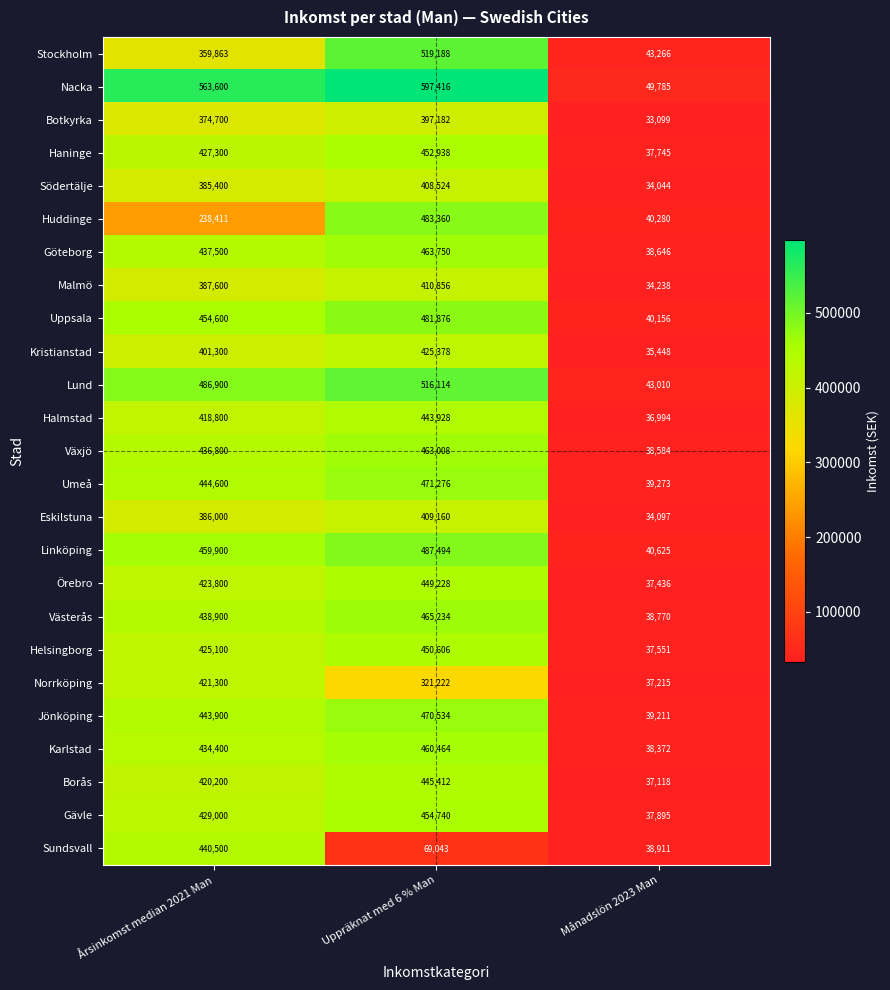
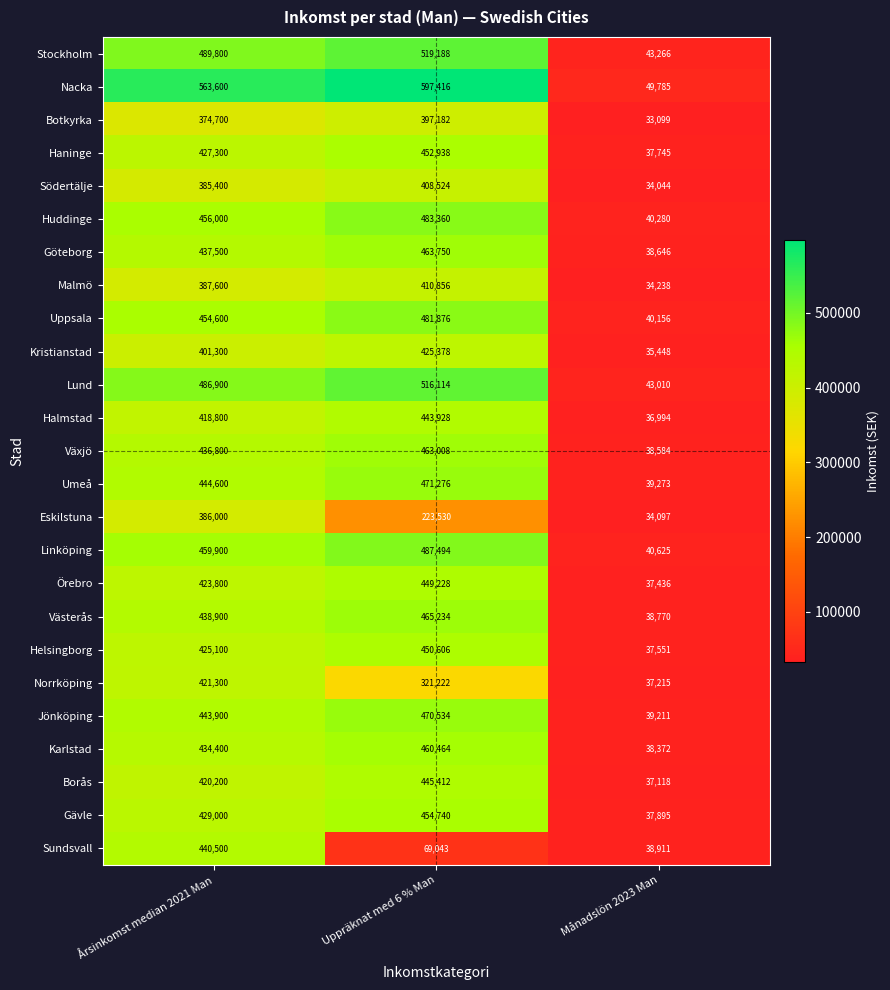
Stockholm, Årsinkomst median 2021 Man: 359,863 -> 489,800
Huddinge, Årsinkomst median 2021 Man: 238,411 -> 456,000
Eskilstuna, Uppräknat med 6 % Man: 409,160 -> 223,530
